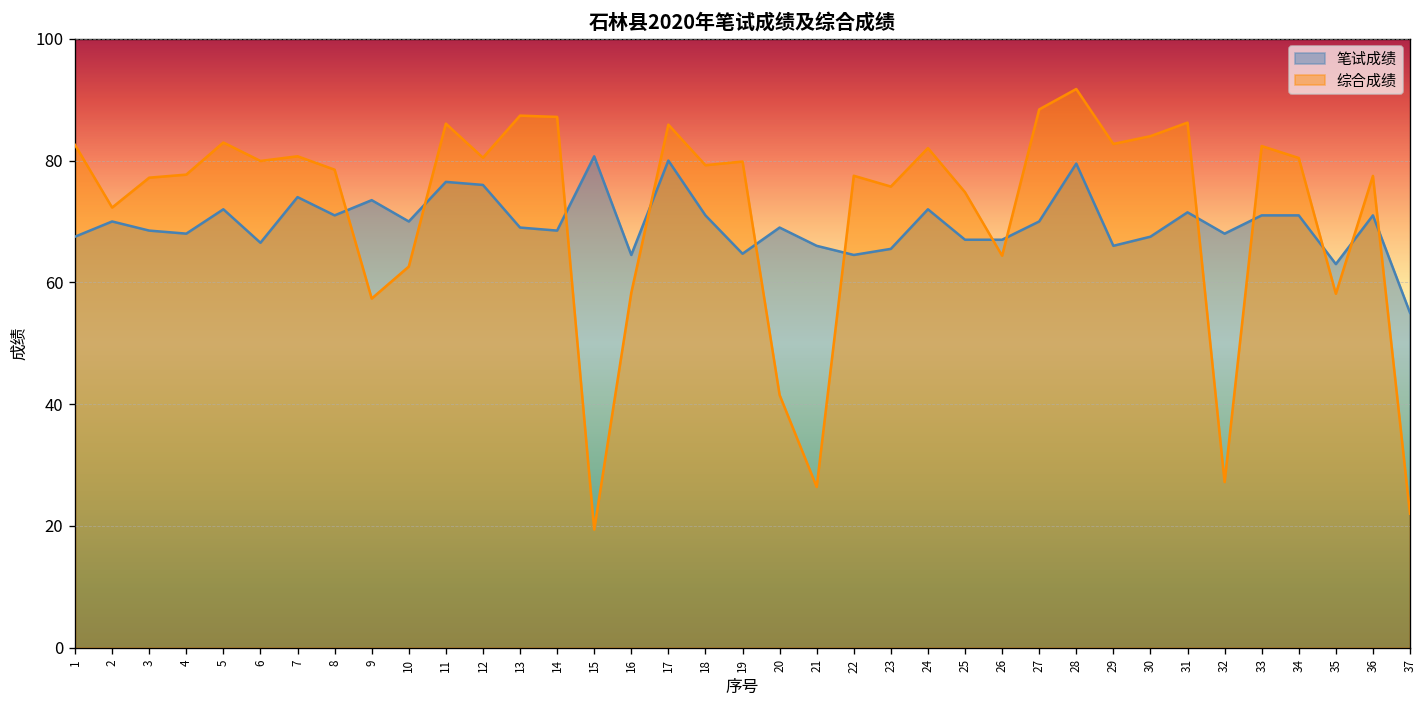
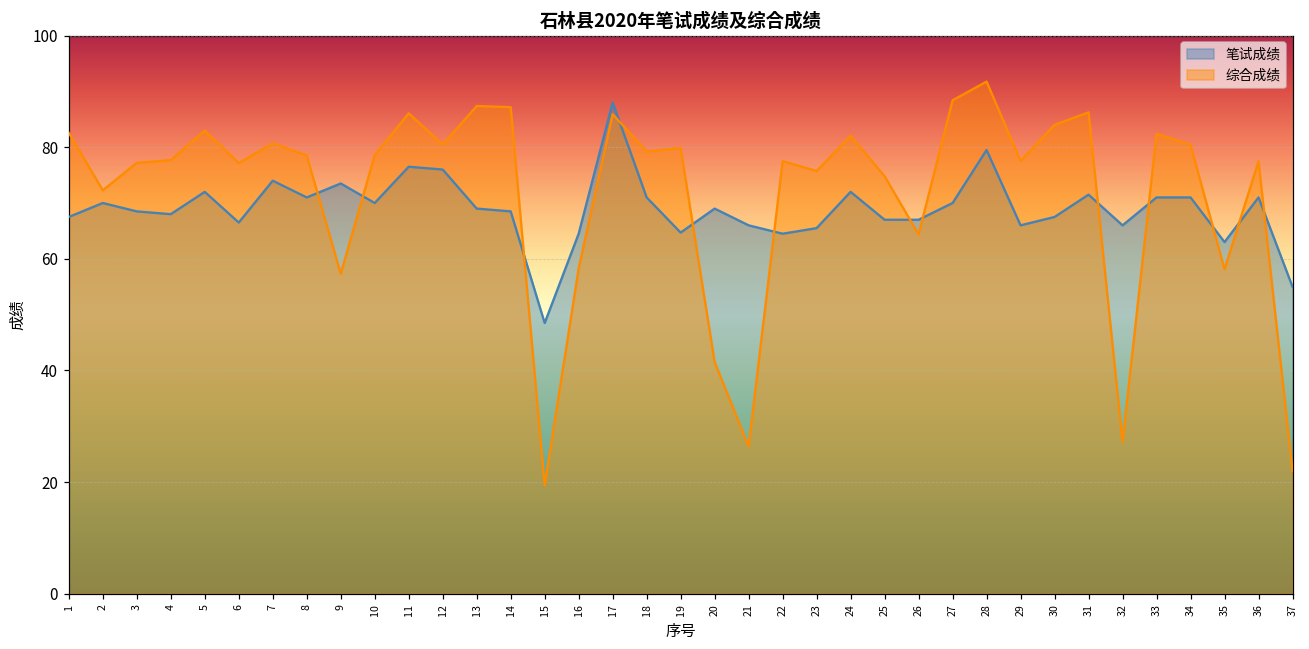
综合成绩, 6: 80 -> 77
综合成绩, 10: 63 -> 79
笔试成绩, 15: 81 -> 49
笔试成绩, 17: 80 -> 88
综合成绩, 29: 83 -> 78
笔试成绩, 32: 68 -> 66
